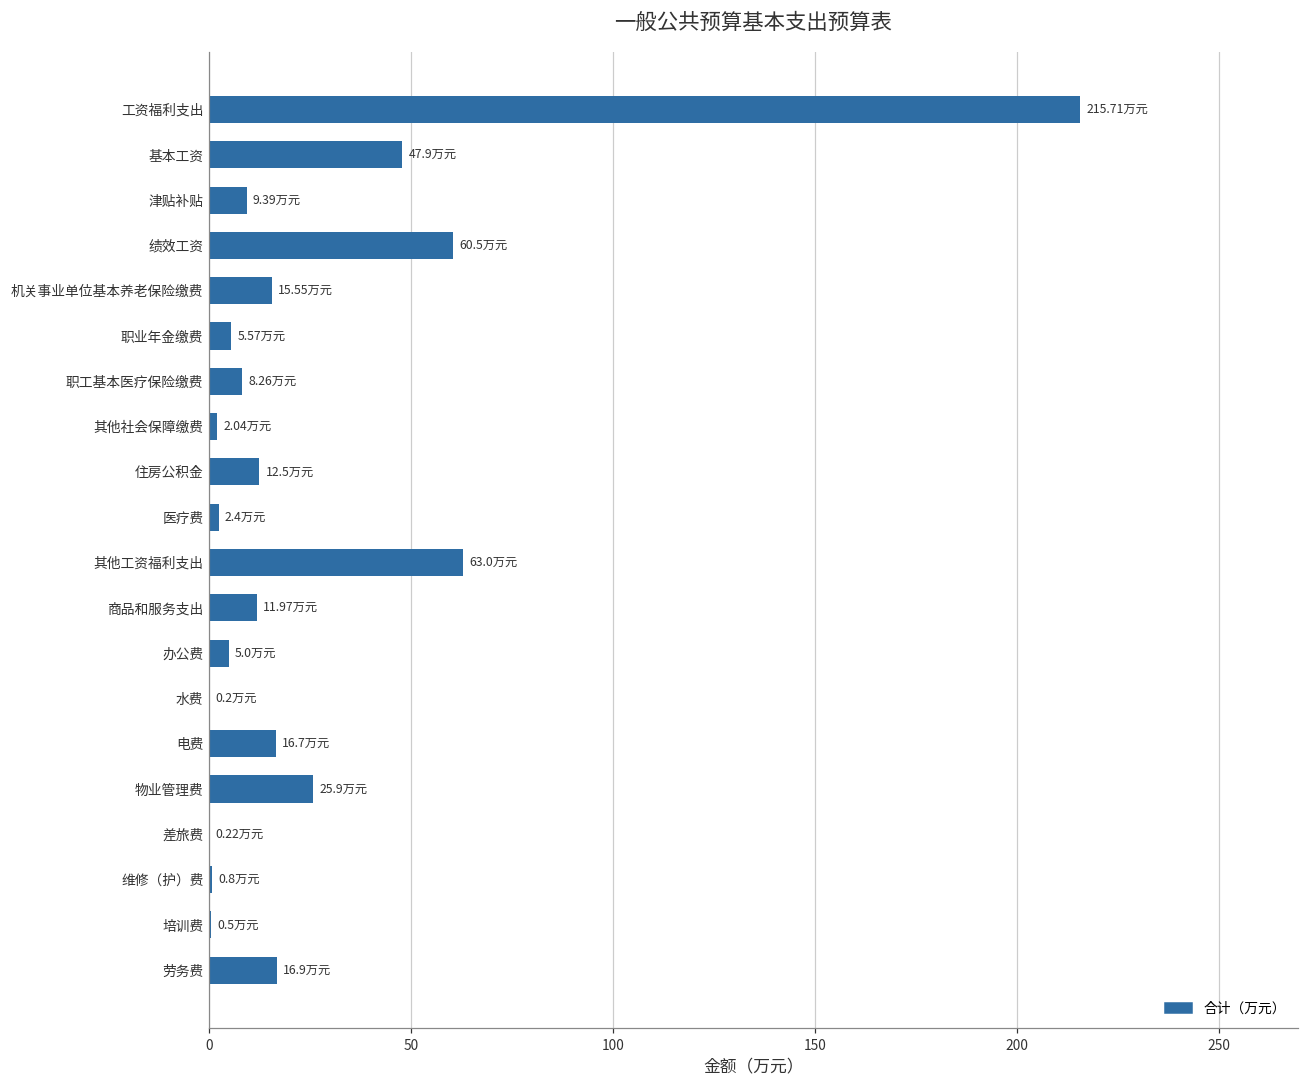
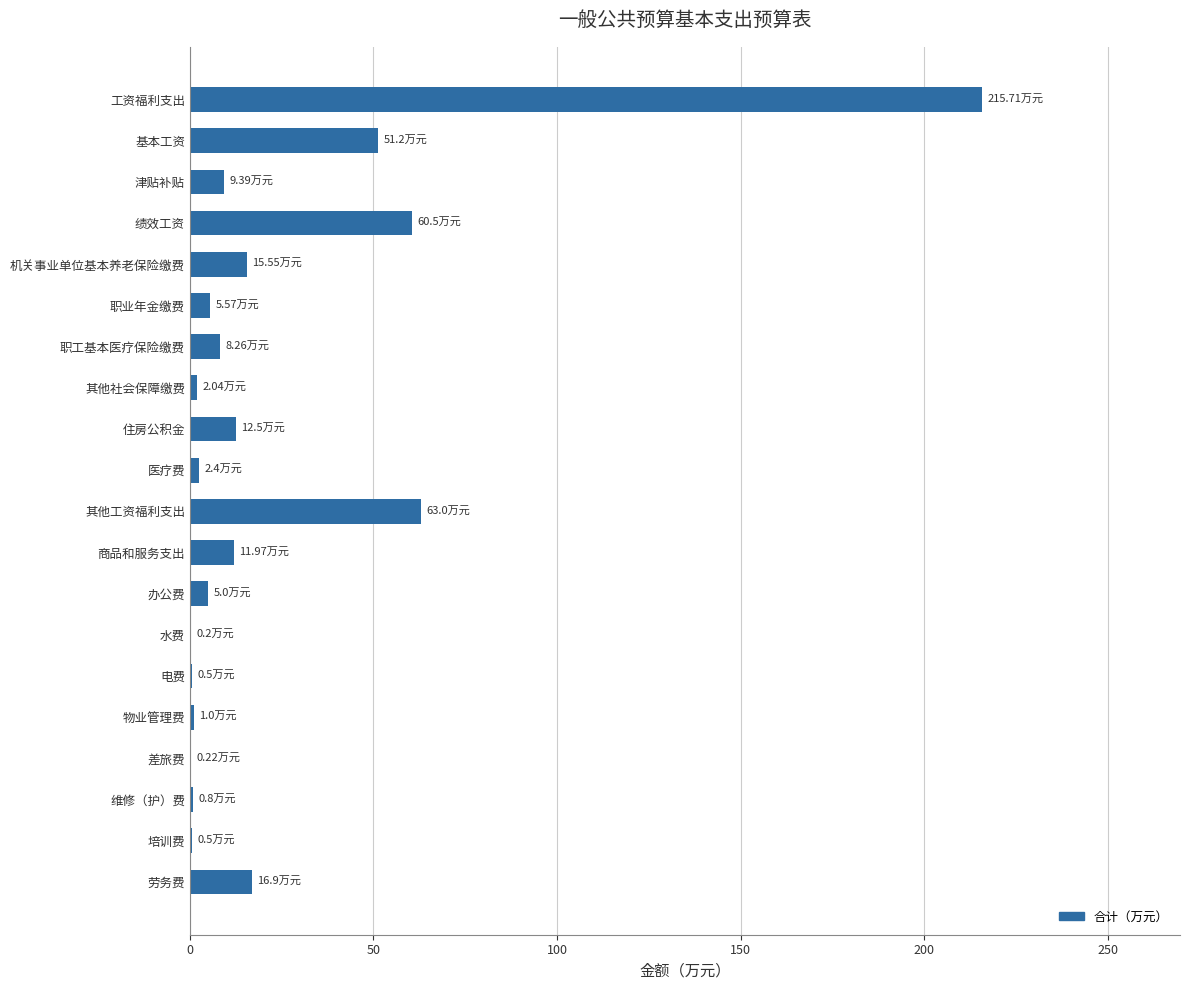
基本工资: 47.9 -> 51.2
电费: 16.7 -> 0.5
物业管理费: 25.9 -> 1.0
